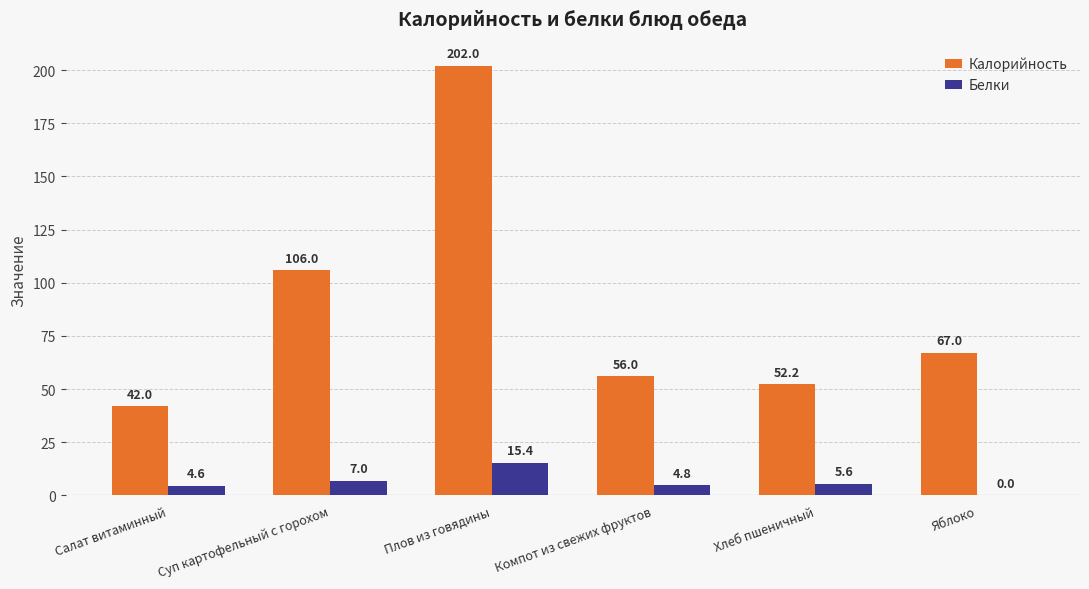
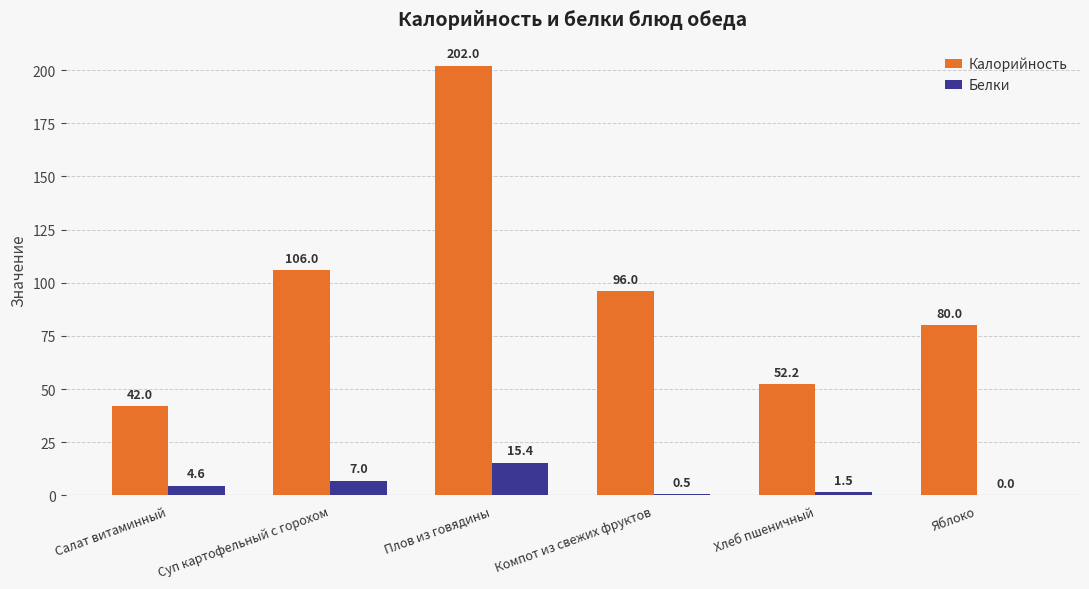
Калорийность, Компот из свежих фруктов: 56.0 -> 96.0
Белки, Компот из свежих фруктов: 4.8 -> 0.5
Белки, Хлеб пшеничный: 5.6 -> 1.5
Калорийность, Яблоко: 67.0 -> 80.0
